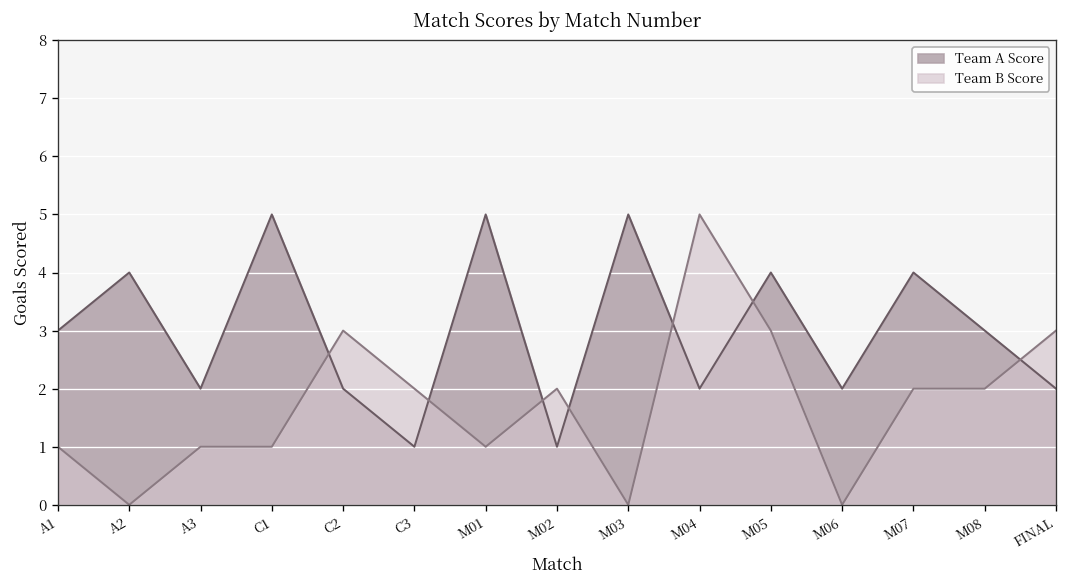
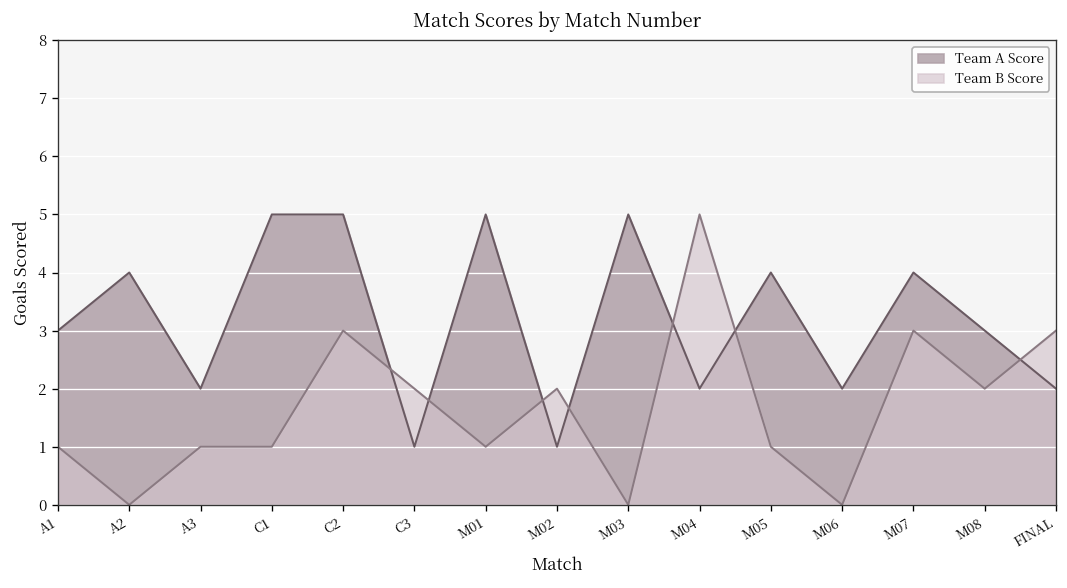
Team A Score, C2: 2 -> 5
Team B Score, M05: 3 -> 1
Team B Score, M07: 2 -> 3
